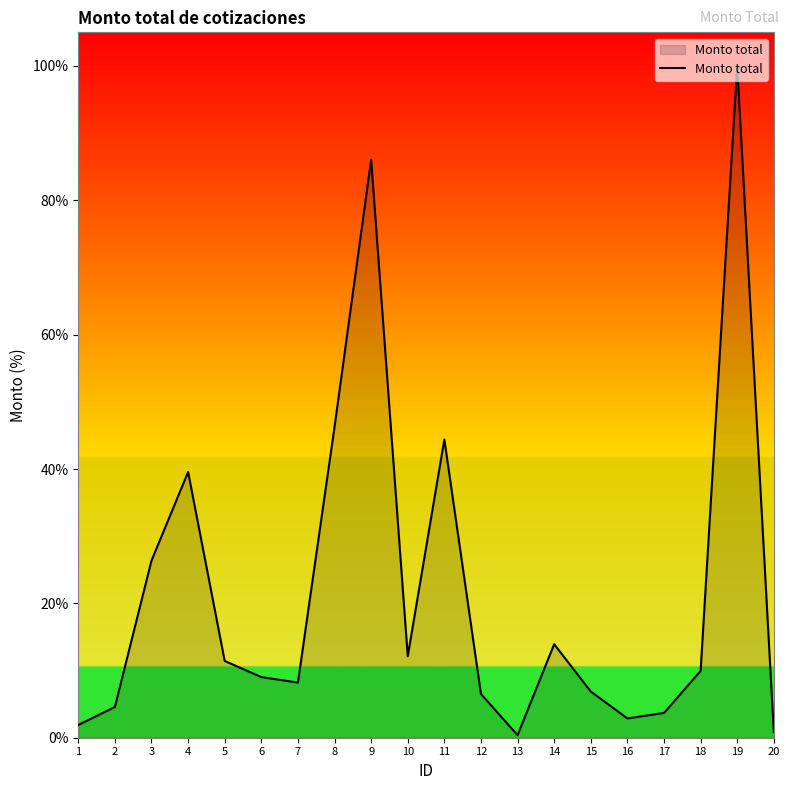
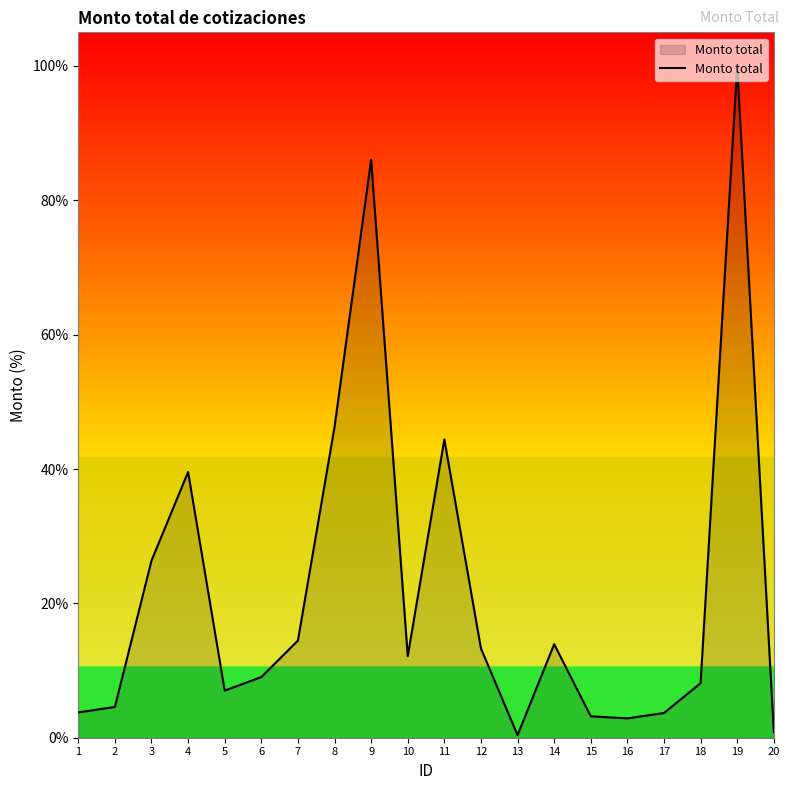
1: 2% -> 4%
5: 11% -> 7%
7: 8% -> 14%
12: 7% -> 13%
15: 7% -> 3%
18: 10% -> 8%
